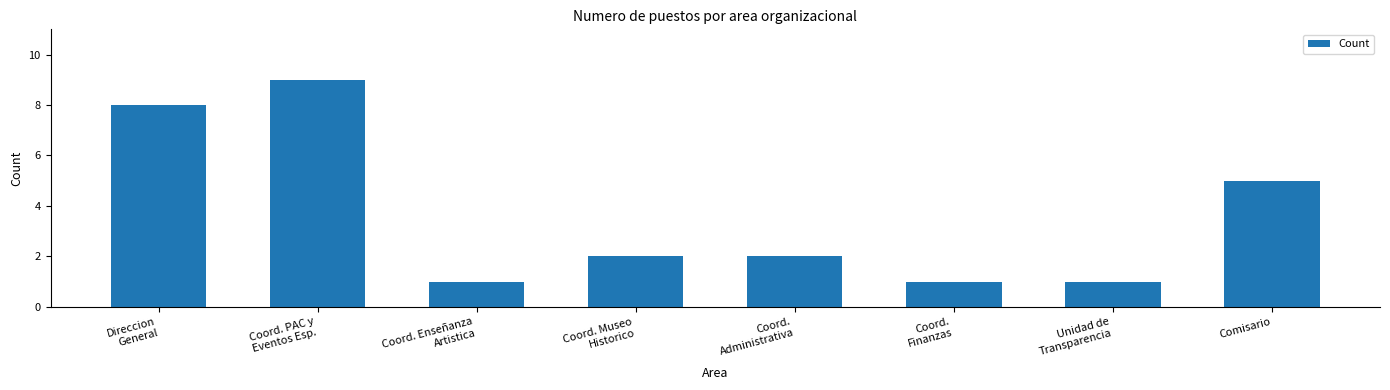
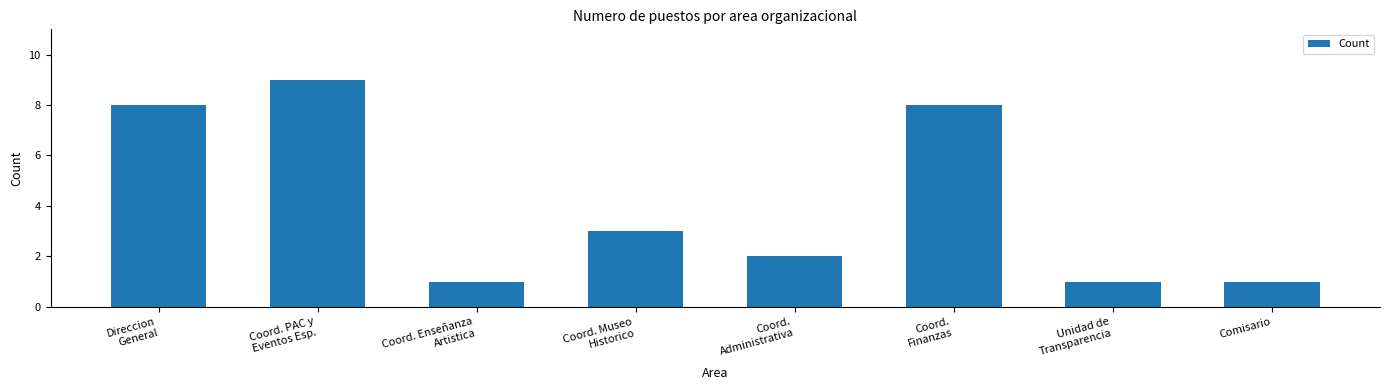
Coord. Museo Historico: 2 -> 3
Coord. Finanzas: 1 -> 8
Comisario: 5 -> 1
